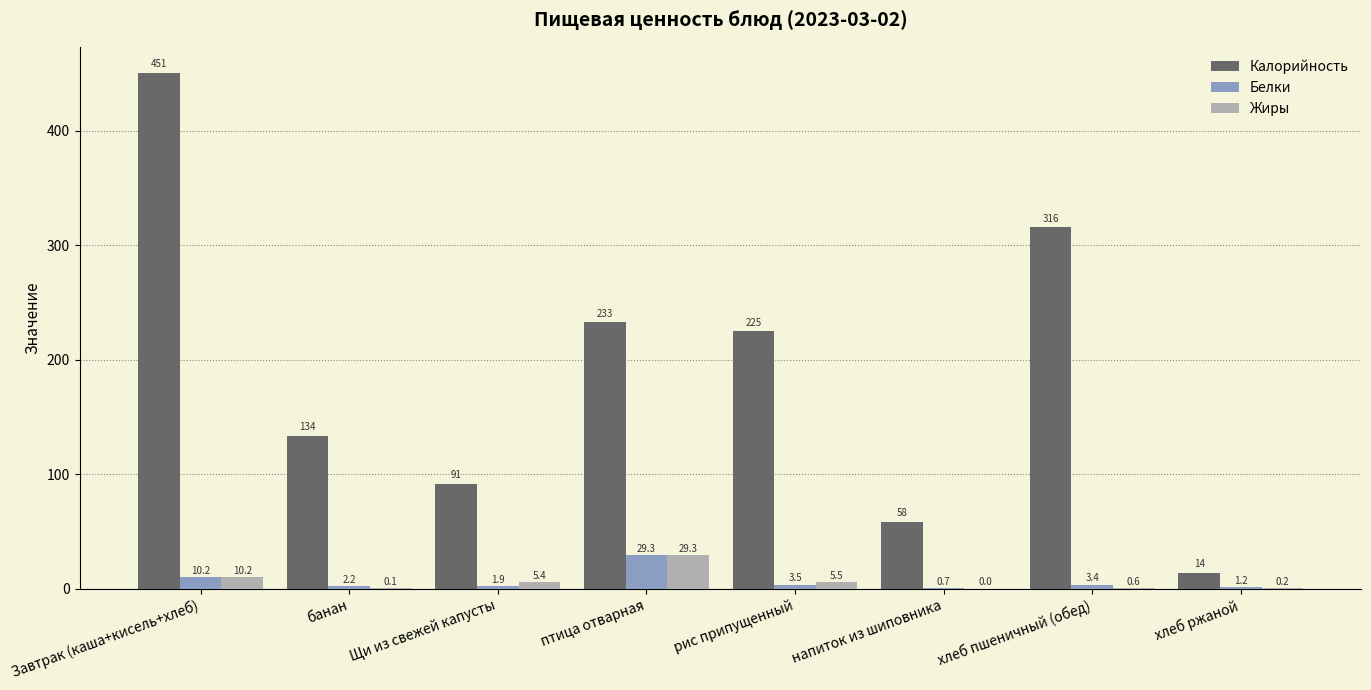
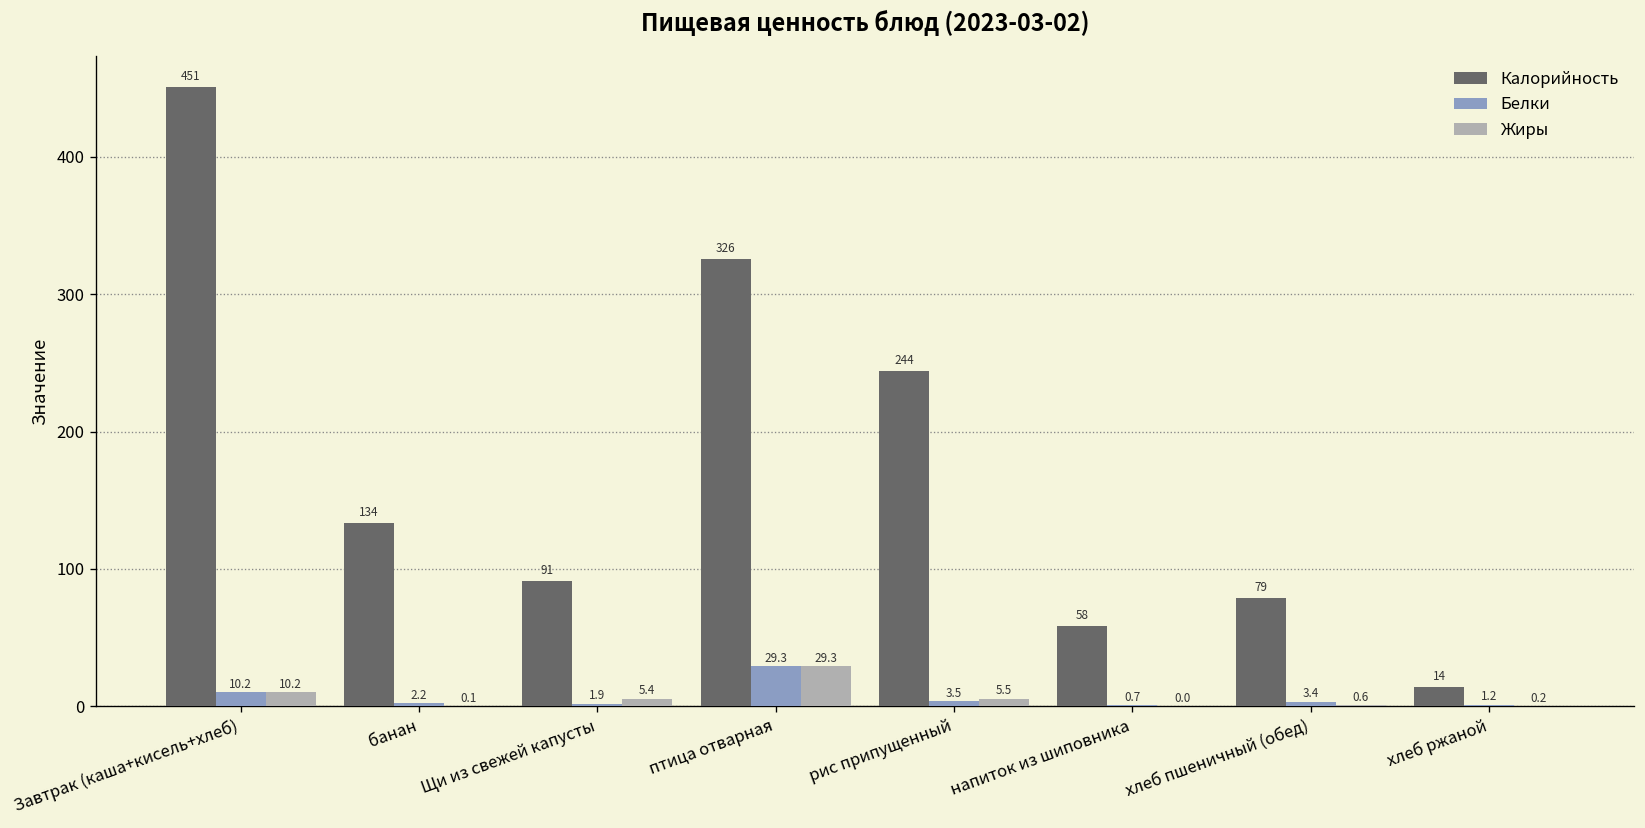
Калорийность, птица отварная: 233 -> 326
Калорийность, рис припущенный: 225 -> 244
Калорийность, хлеб пшеничный (обед): 316 -> 79
